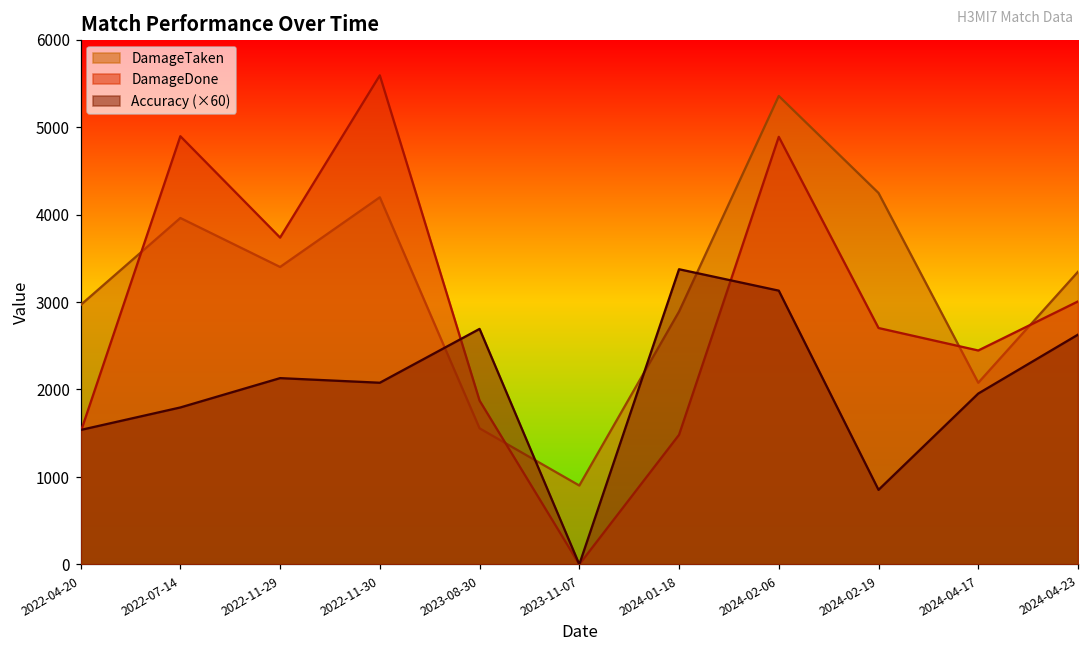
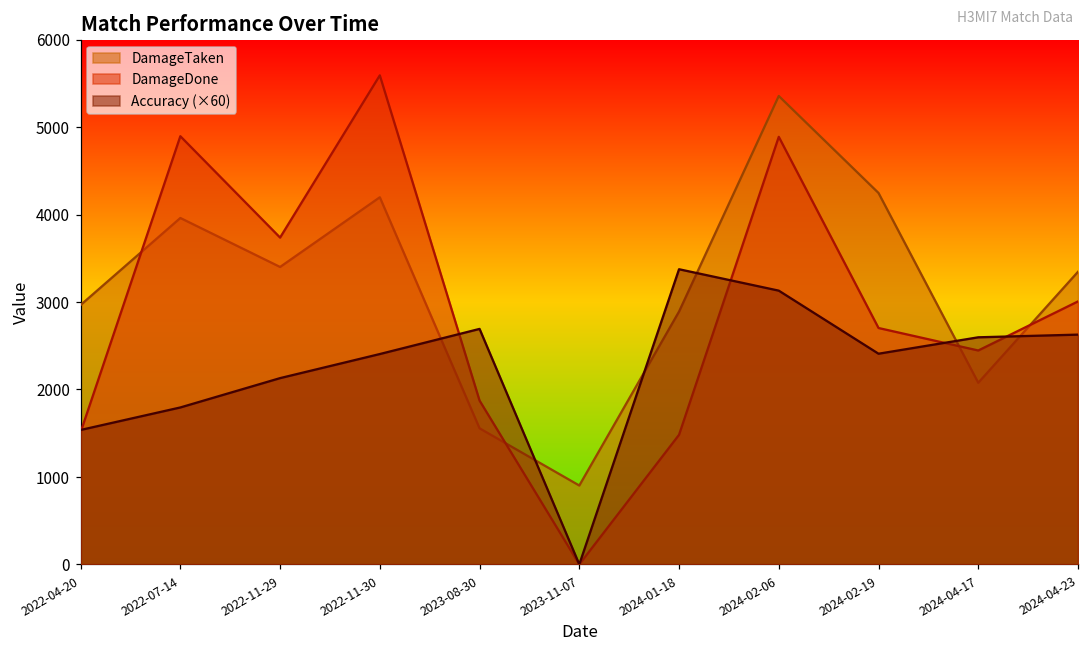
Accuracy (×60), 2022-11-30: 2100 -> 2400
Accuracy (×60), 2024-02-19: 900 -> 2400
Accuracy (×60), 2024-04-17: 2000 -> 2600
